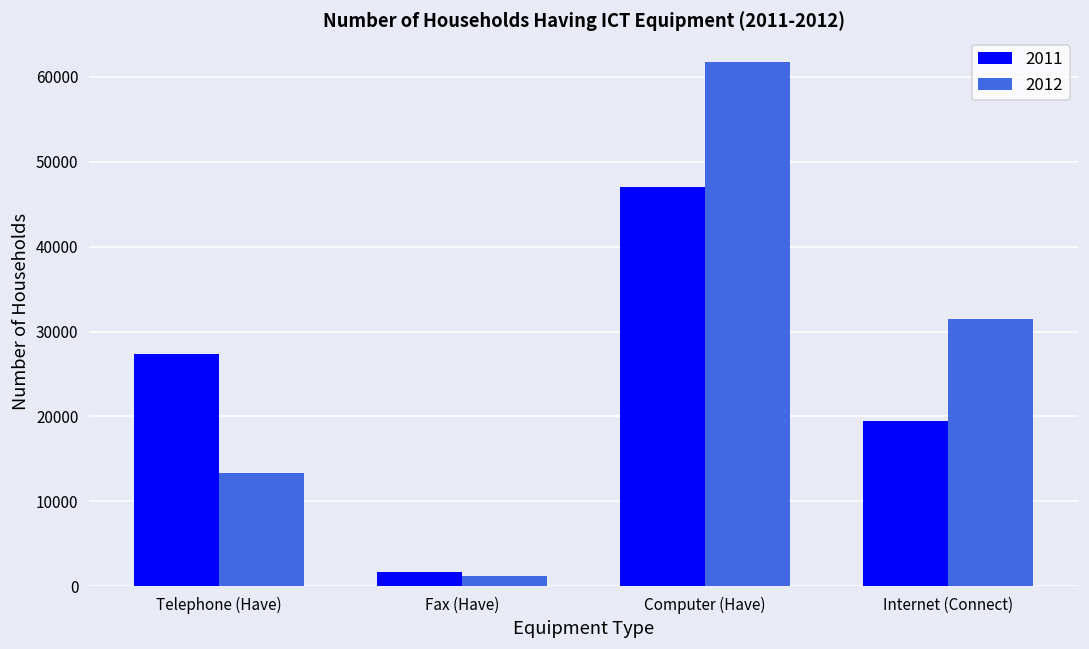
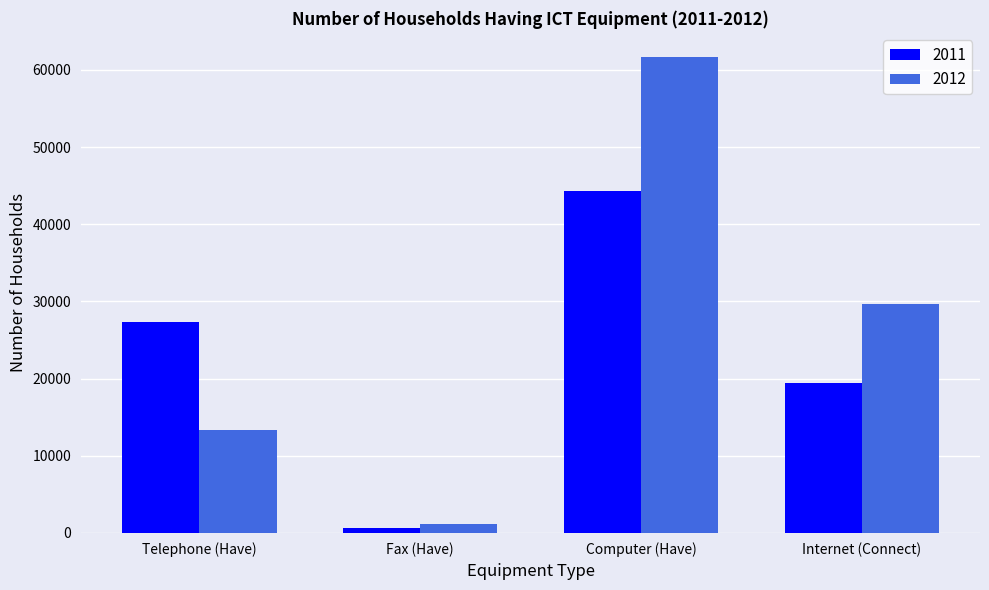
2011, Fax (Have): 2000 -> 1000
2011, Computer (Have): 47000 -> 44000
2012, Internet (Connect): 32000 -> 30000
